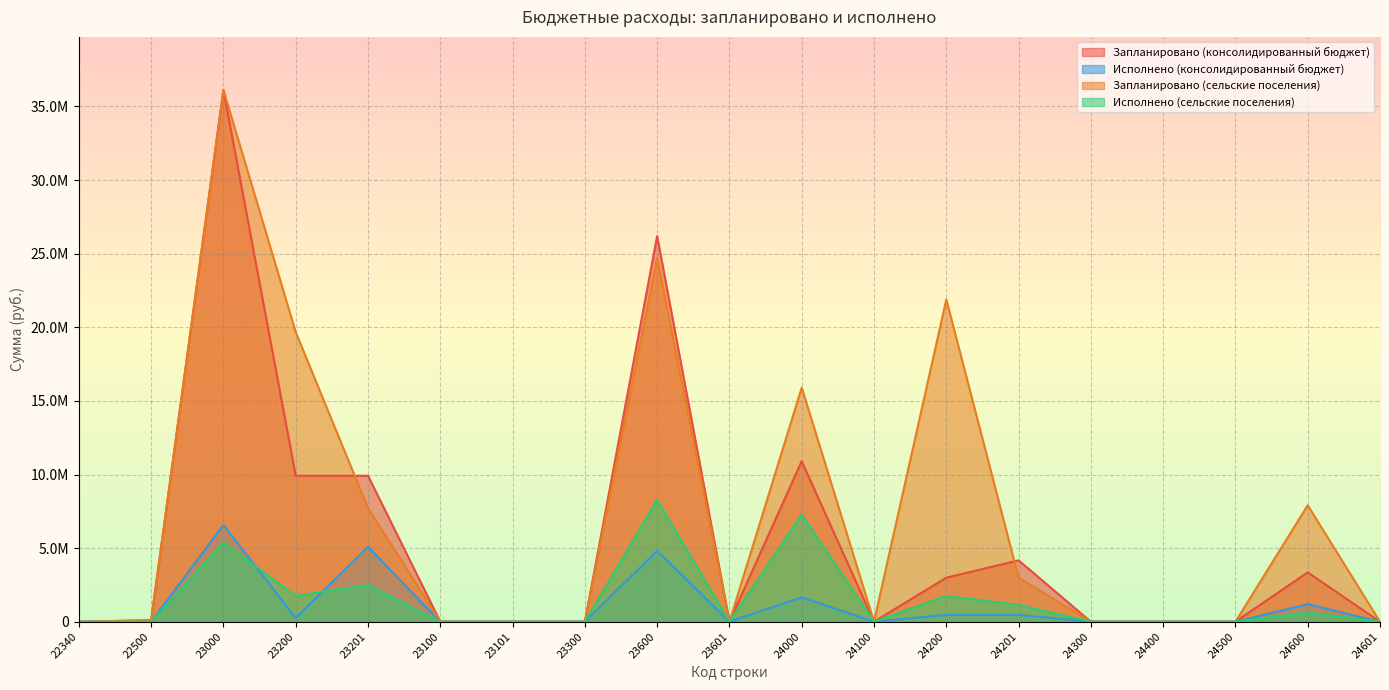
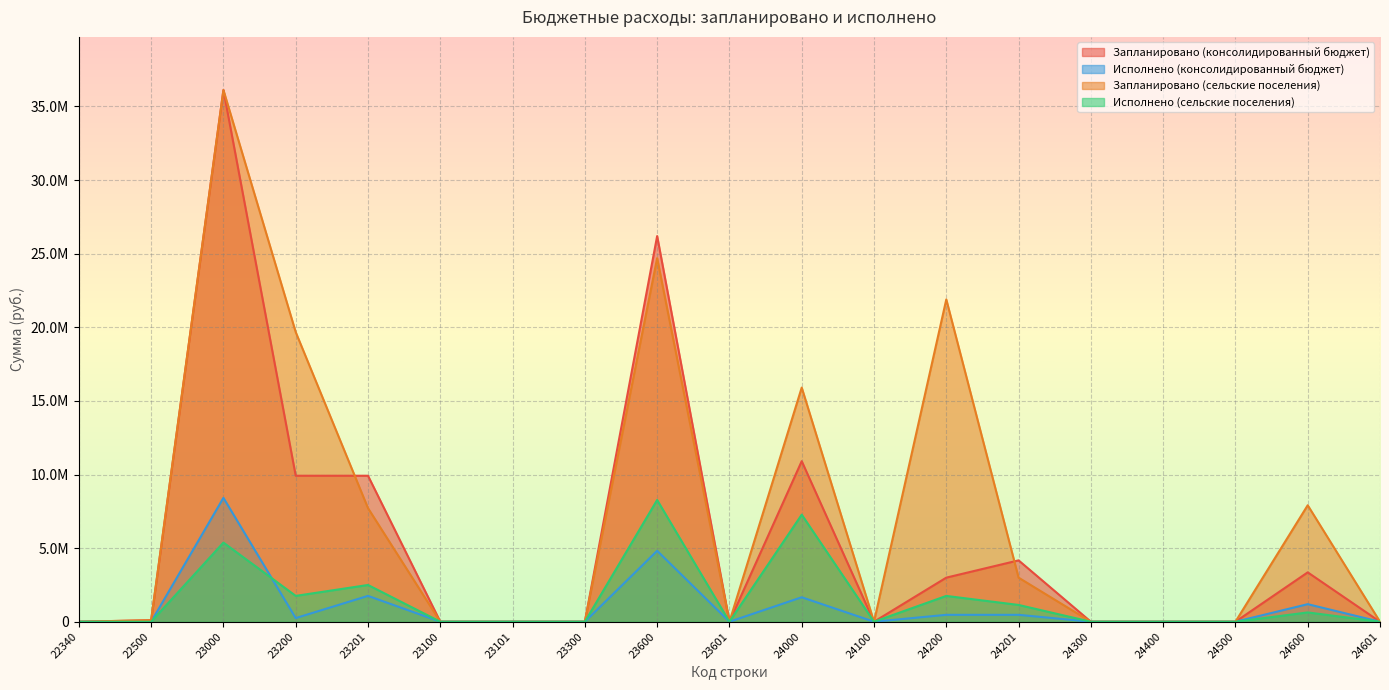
Исполнено (консолидированный бюджет), 23000: 6600000 -> 8400000
Исполнено (консолидированный бюджет), 23201: 5100000 -> 1800000
